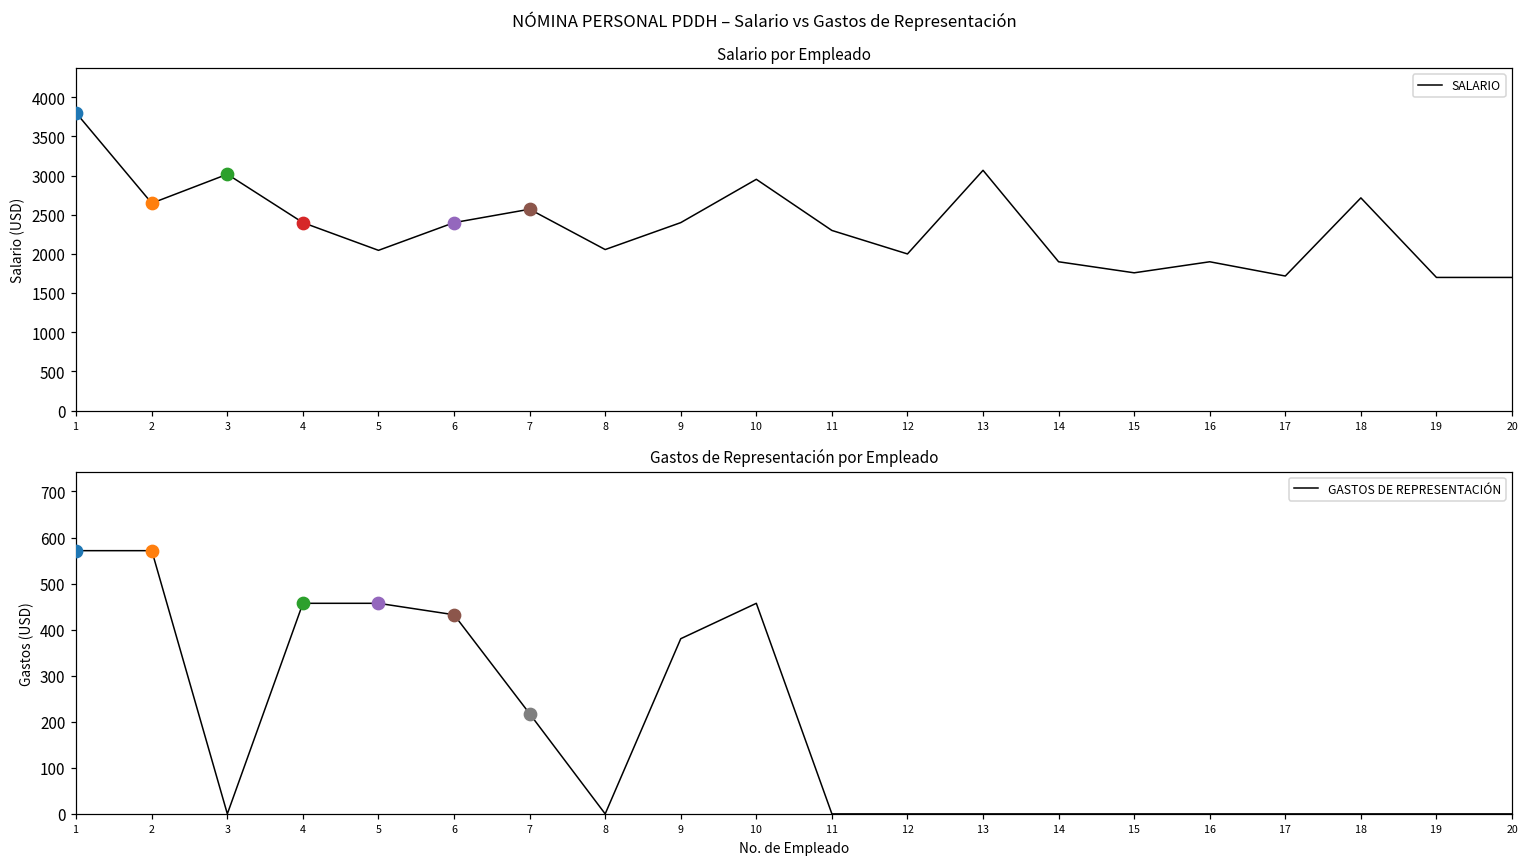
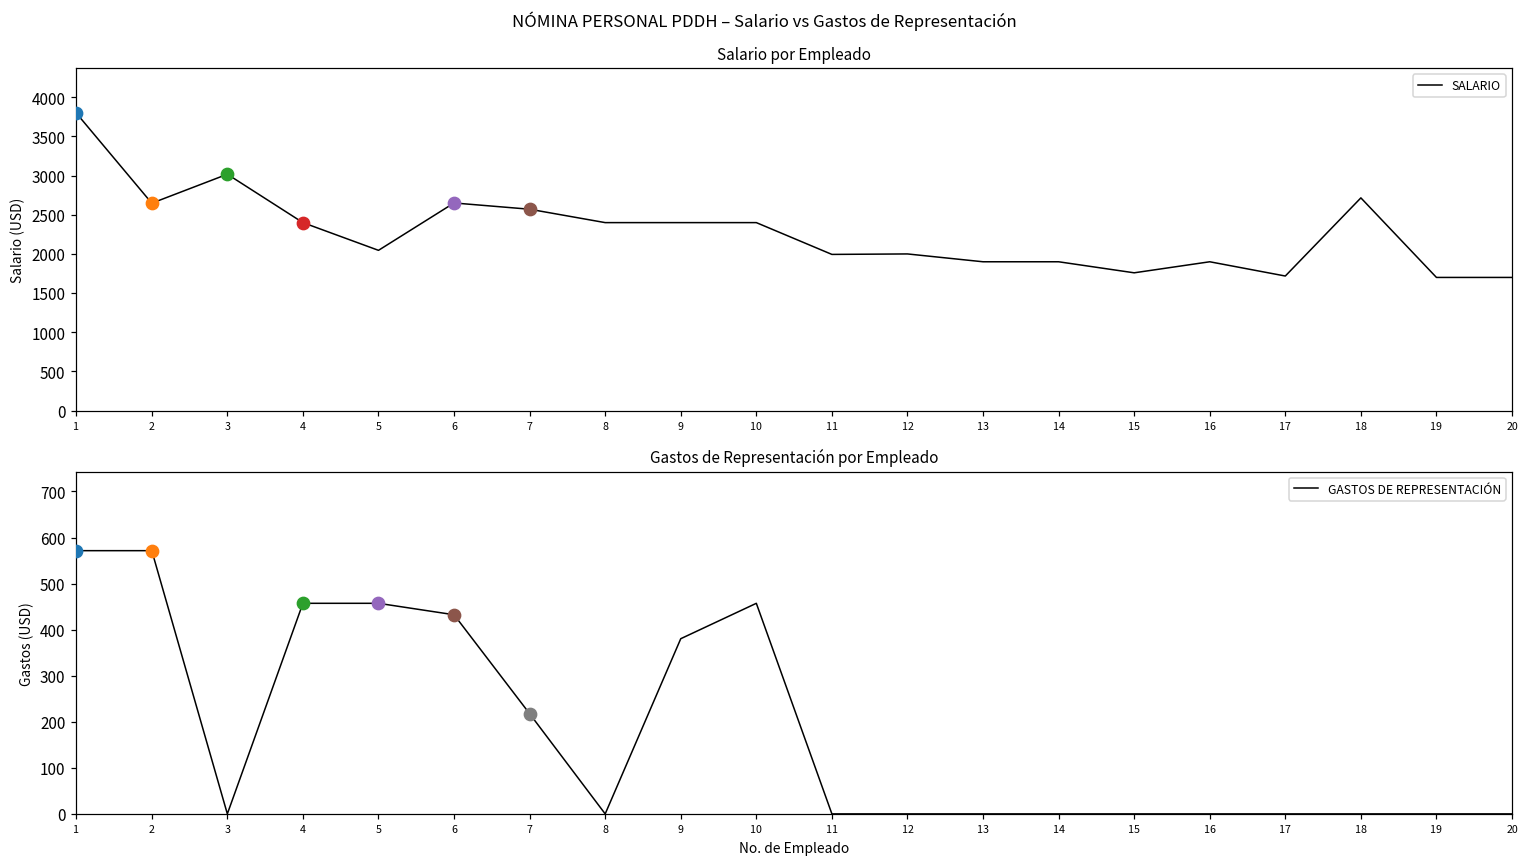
Salario por Empleado, SALARIO, 6: 2400 -> 2700
Salario por Empleado, SALARIO, 8: 2100 -> 2400
Salario por Empleado, SALARIO, 10: 3000 -> 2400
Salario por Empleado, SALARIO, 11: 2300 -> 2000
Salario por Empleado, SALARIO, 13: 3100 -> 1900
